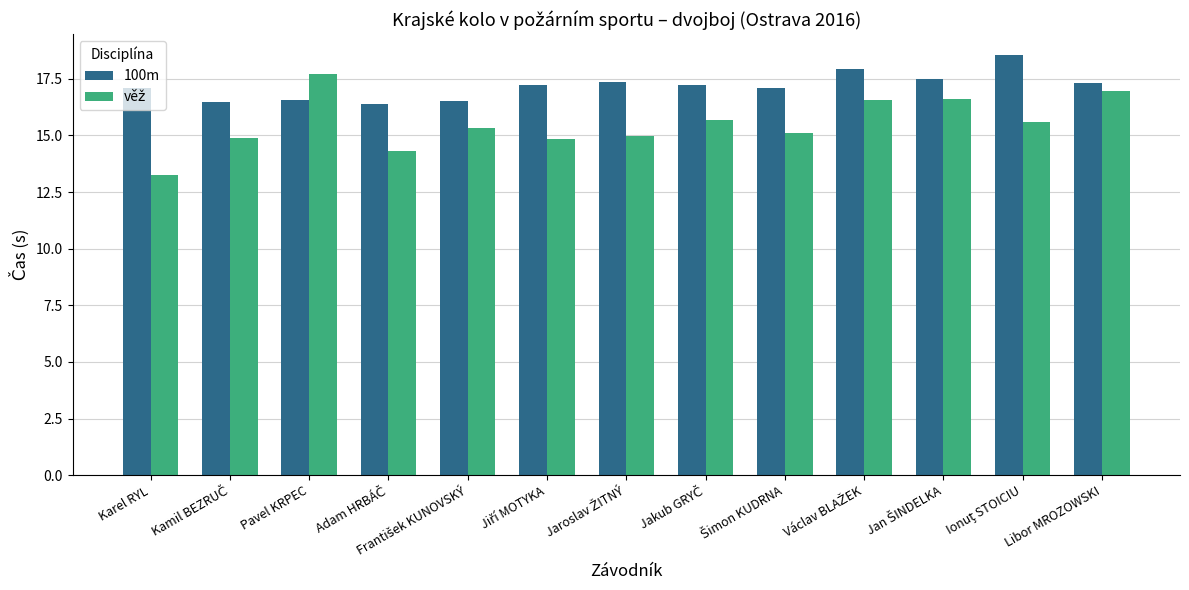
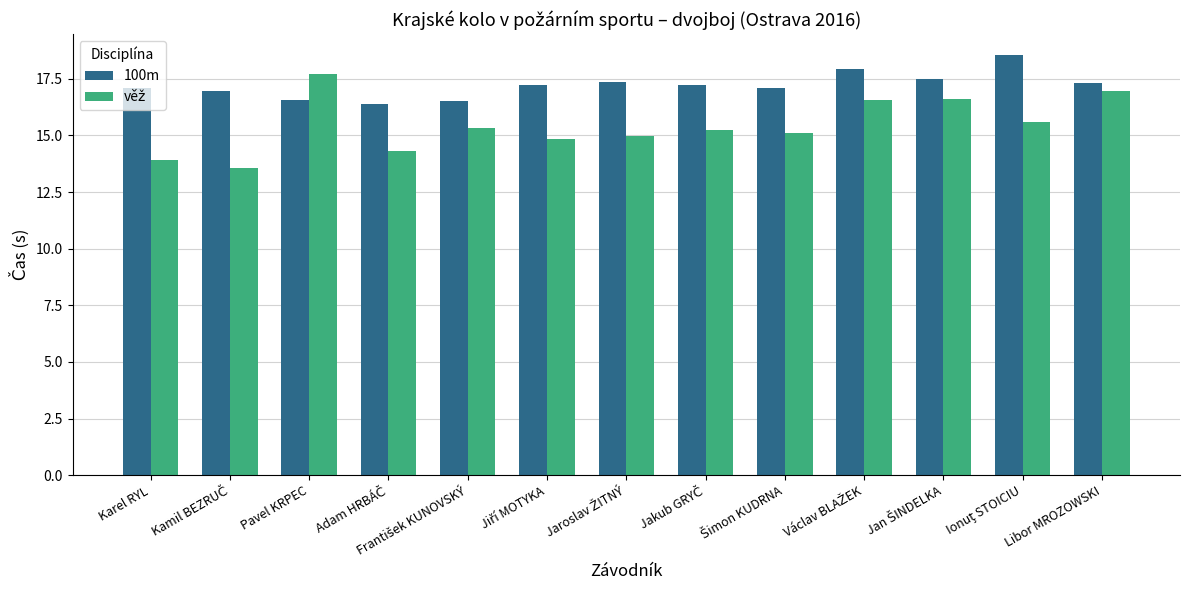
věž, Karel RYL: 13.2 -> 13.9
100m, Kamil BEZRUČ: 16.5 -> 17.0
věž, Kamil BEZRUČ: 14.9 -> 13.6
věž, Jakub GRYČ: 15.7 -> 15.2
